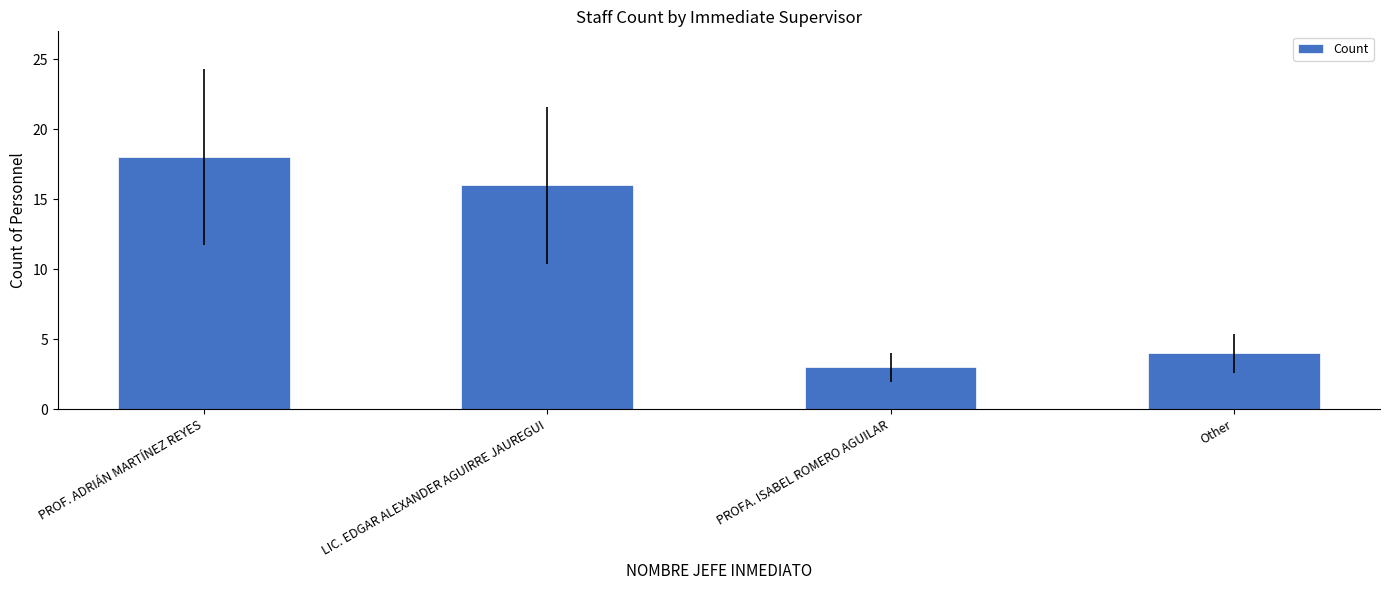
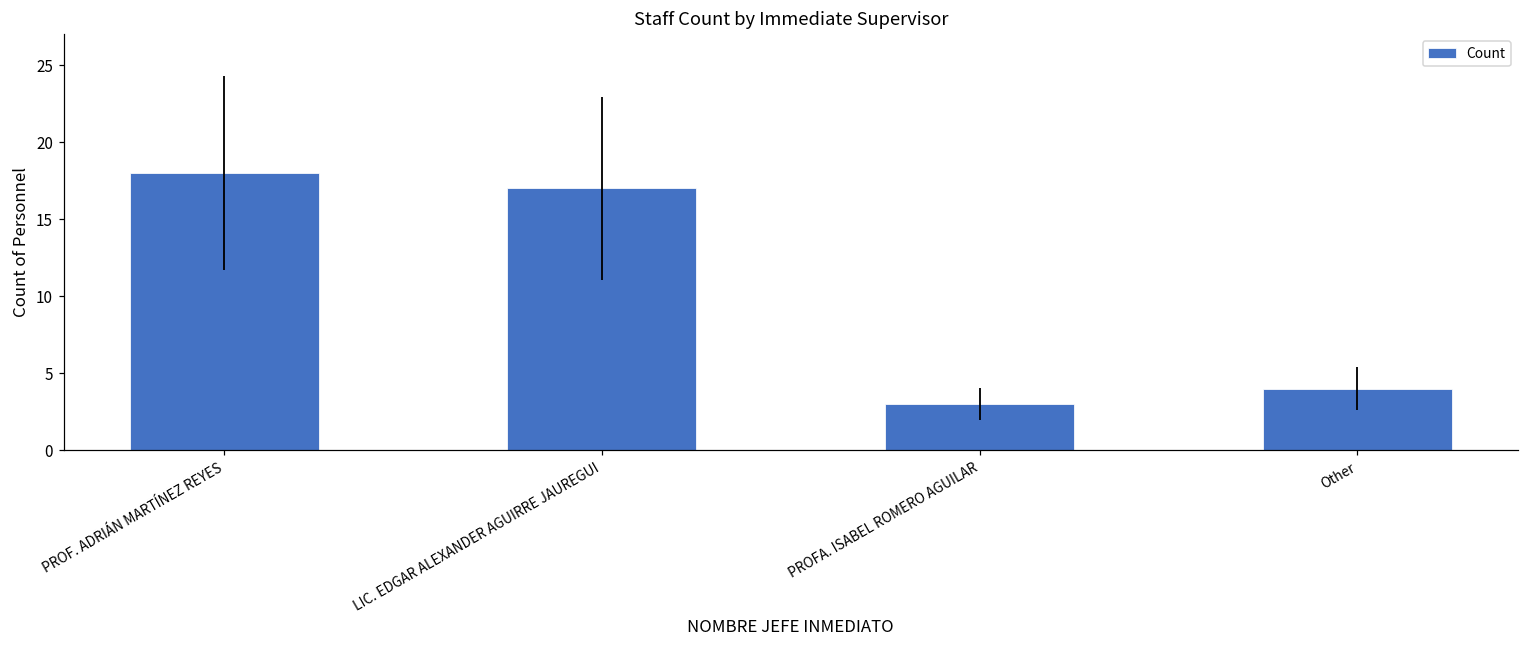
LIC. EDGAR ALEXANDER AGUIRRE JAUREGUI: 16 -> 17
